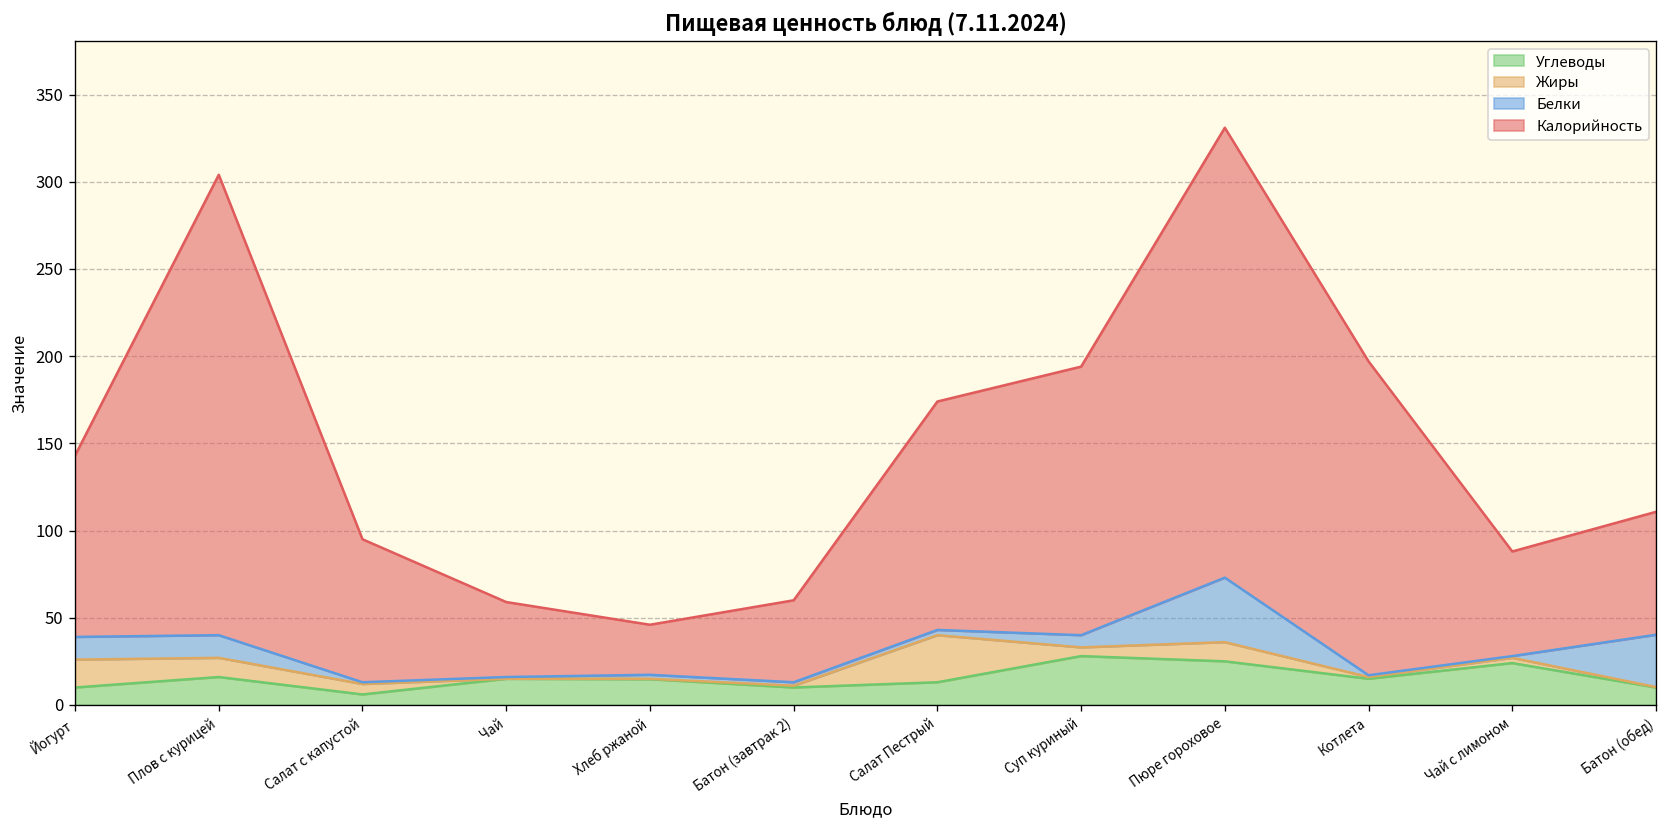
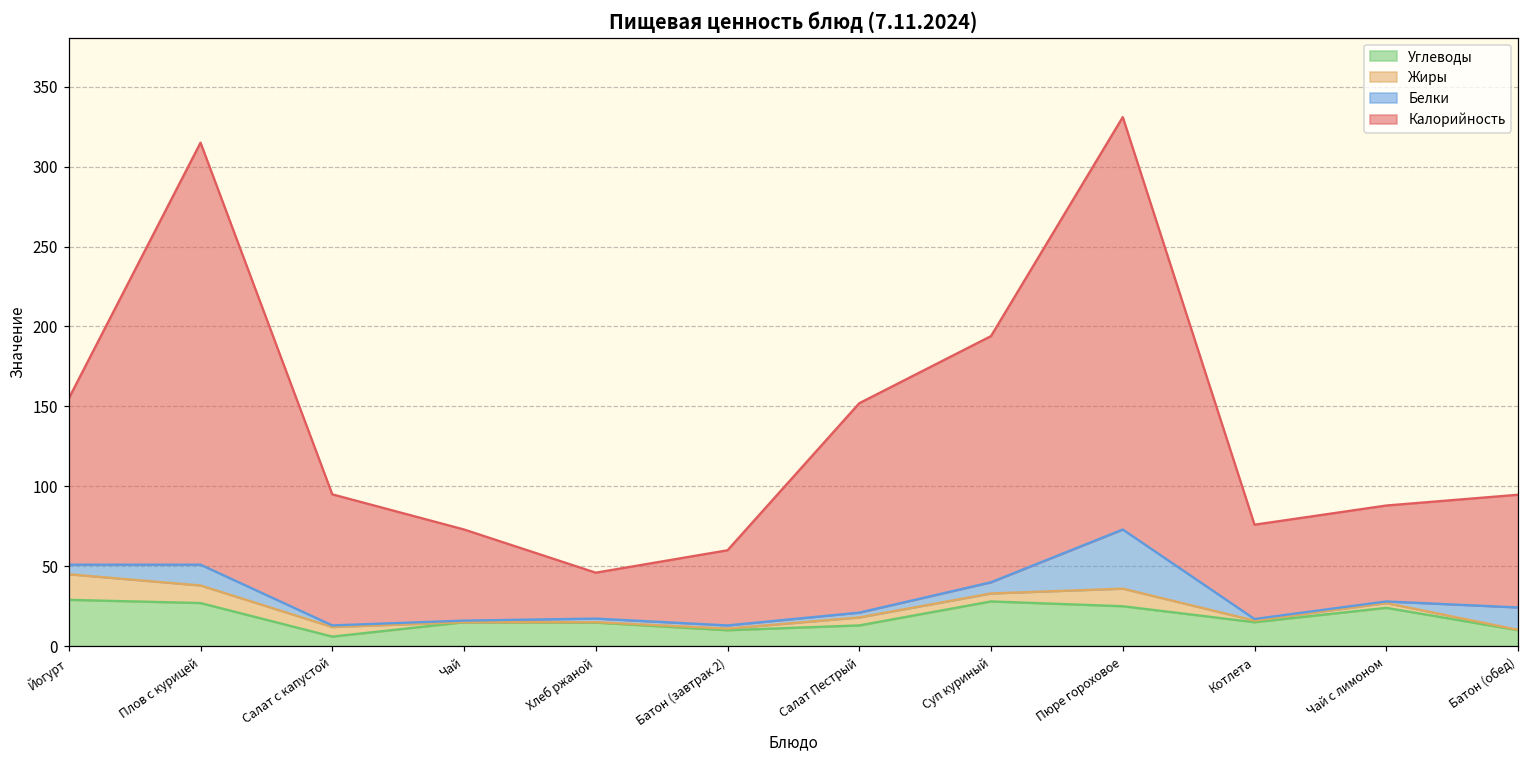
Углеводы, Йогурт: 10 -> 29
Белки, Йогурт: 13 -> 6
Углеводы, Плов с курицей: 16 -> 27
Калорийность, Чай: 43 -> 57
Жиры, Салат Пестрый: 27 -> 5
Калорийность, Котлета: 180 -> 59
Белки, Батон (обед): 30 -> 14
